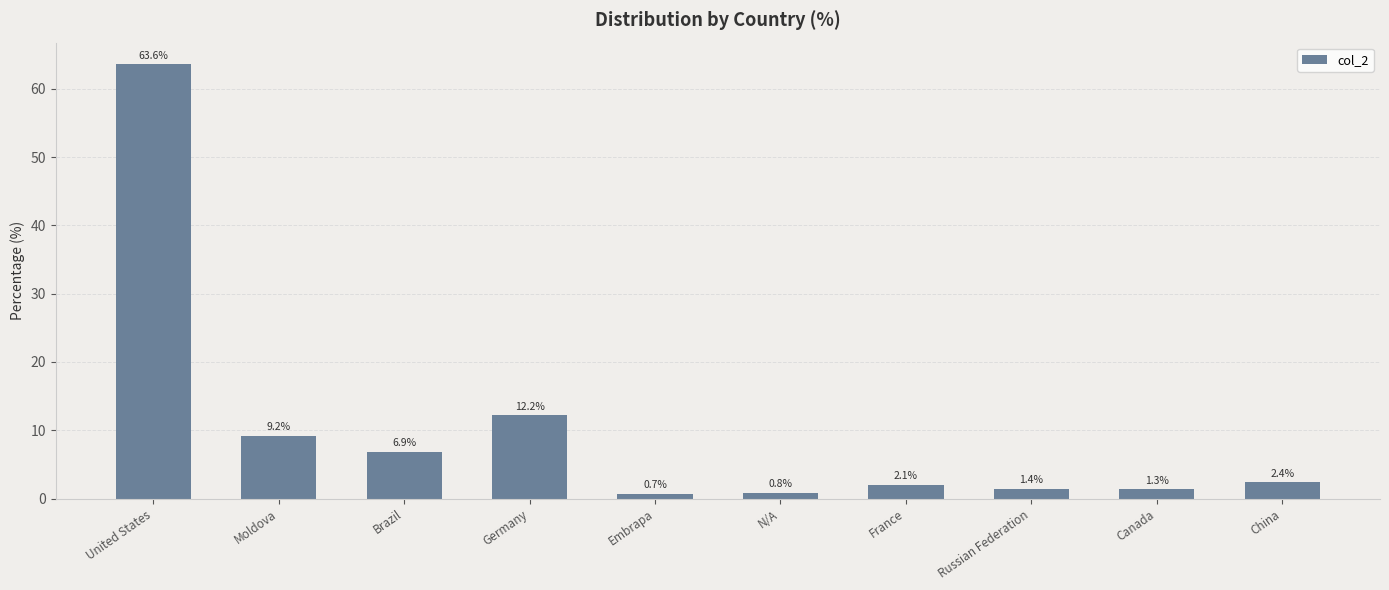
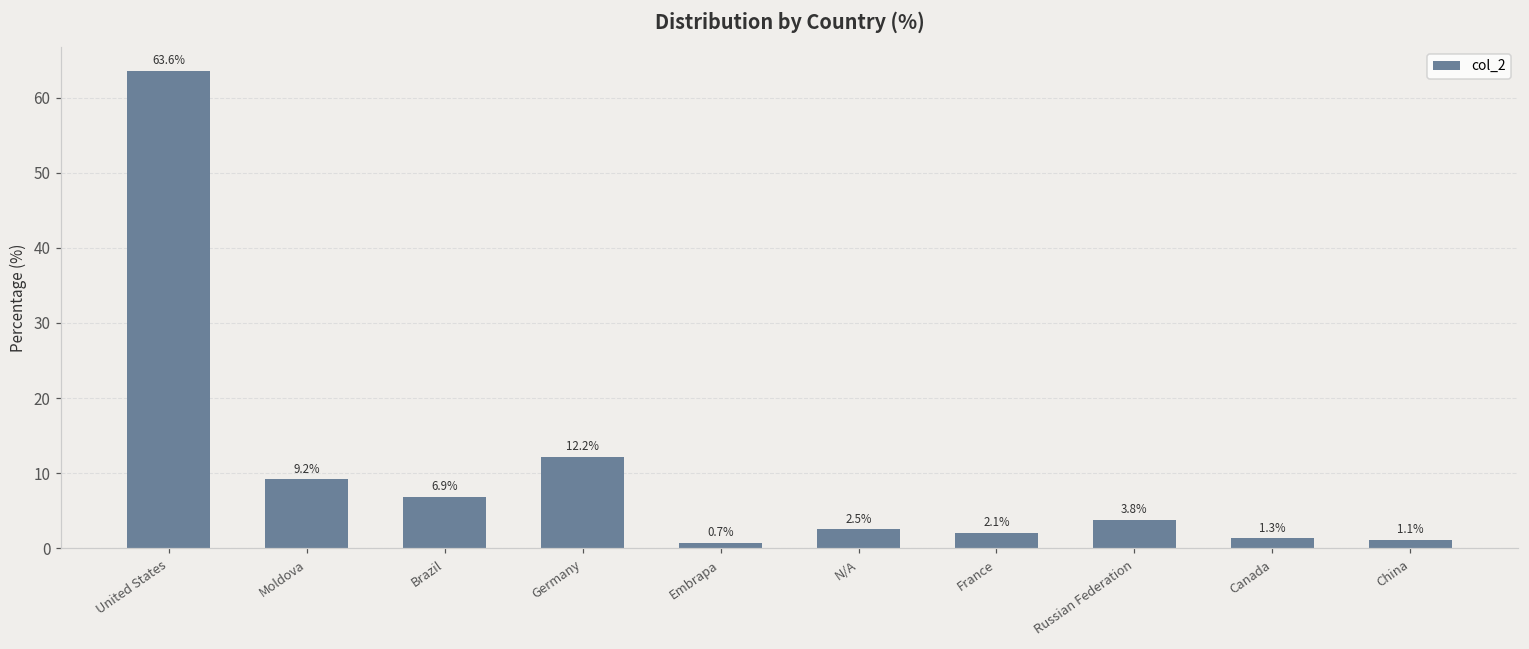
N/A: 0.8% -> 2.5%
Russian Federation: 1.4% -> 3.8%
China: 2.4% -> 1.1%
